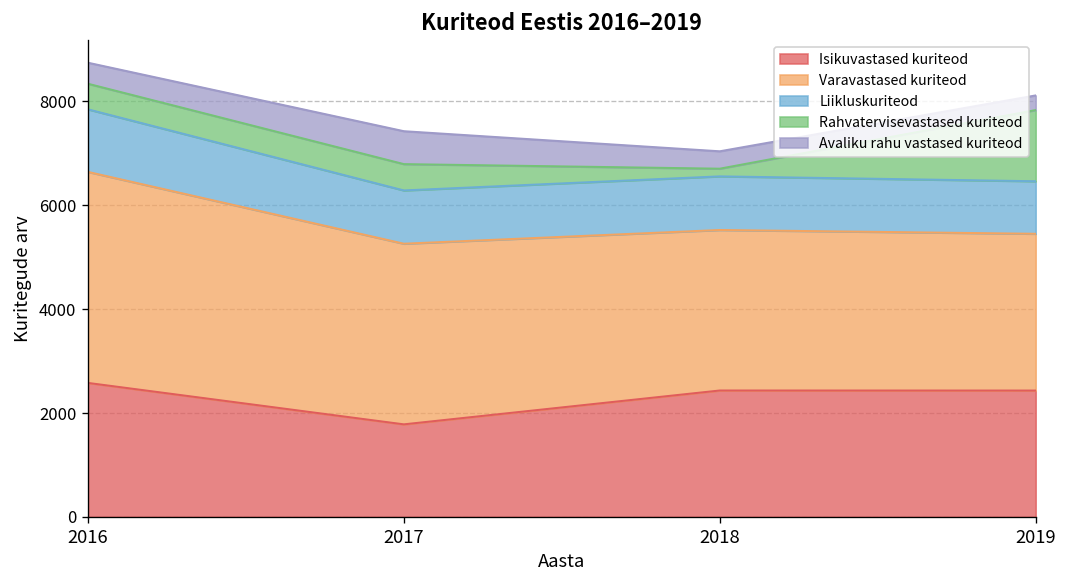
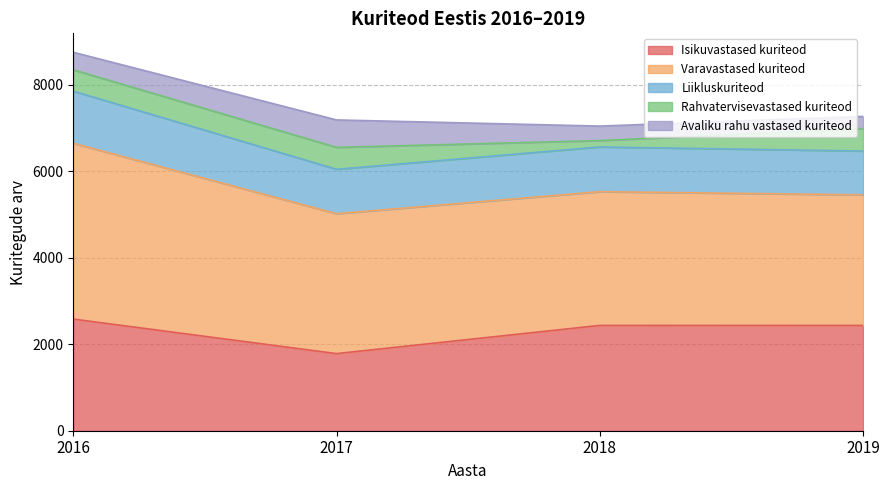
Varavastased kuriteod, 2017: 3500 -> 3200
Rahvatervisevastased kuriteod, 2019: 1400 -> 500
